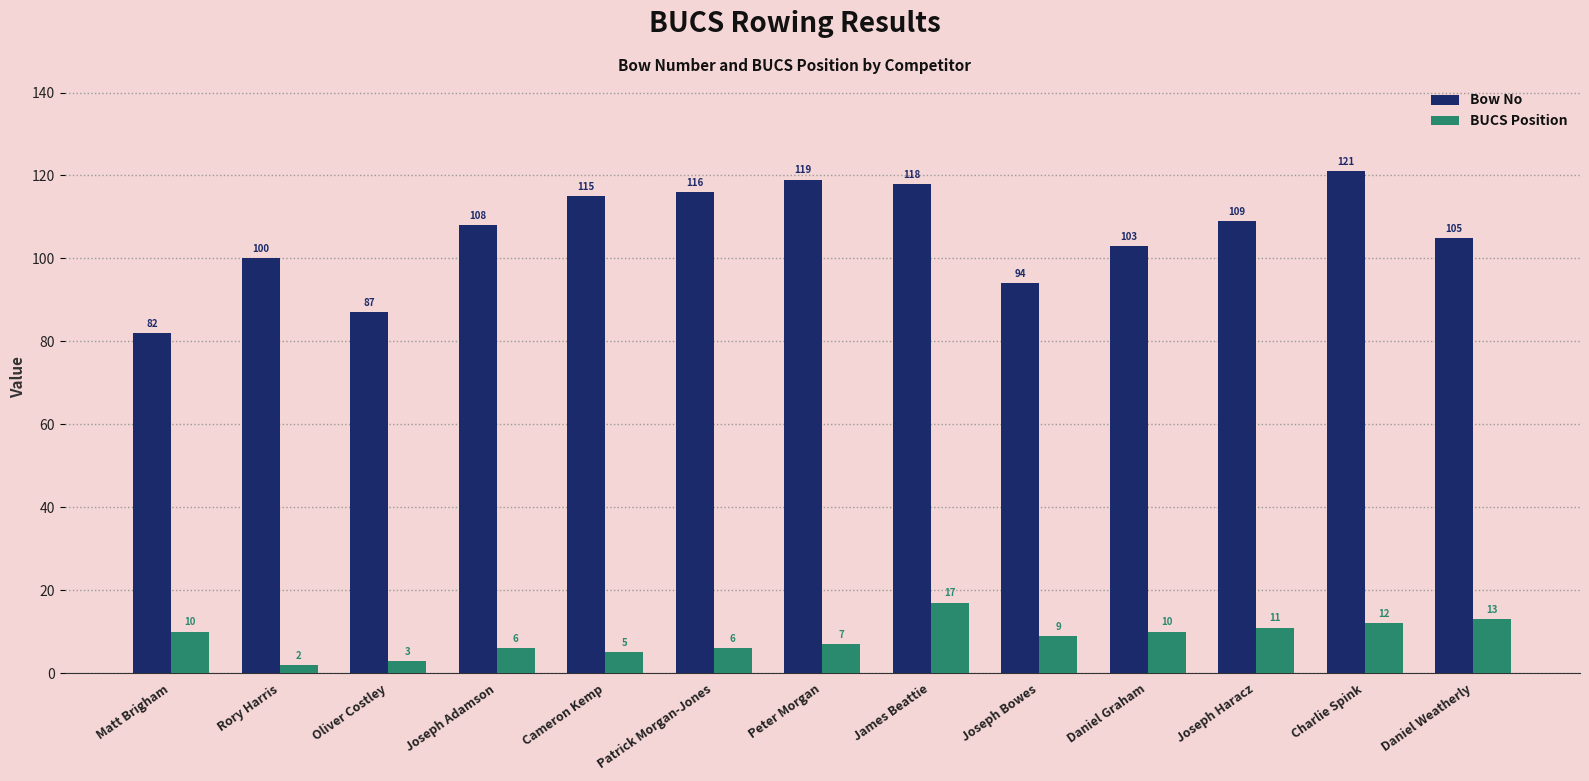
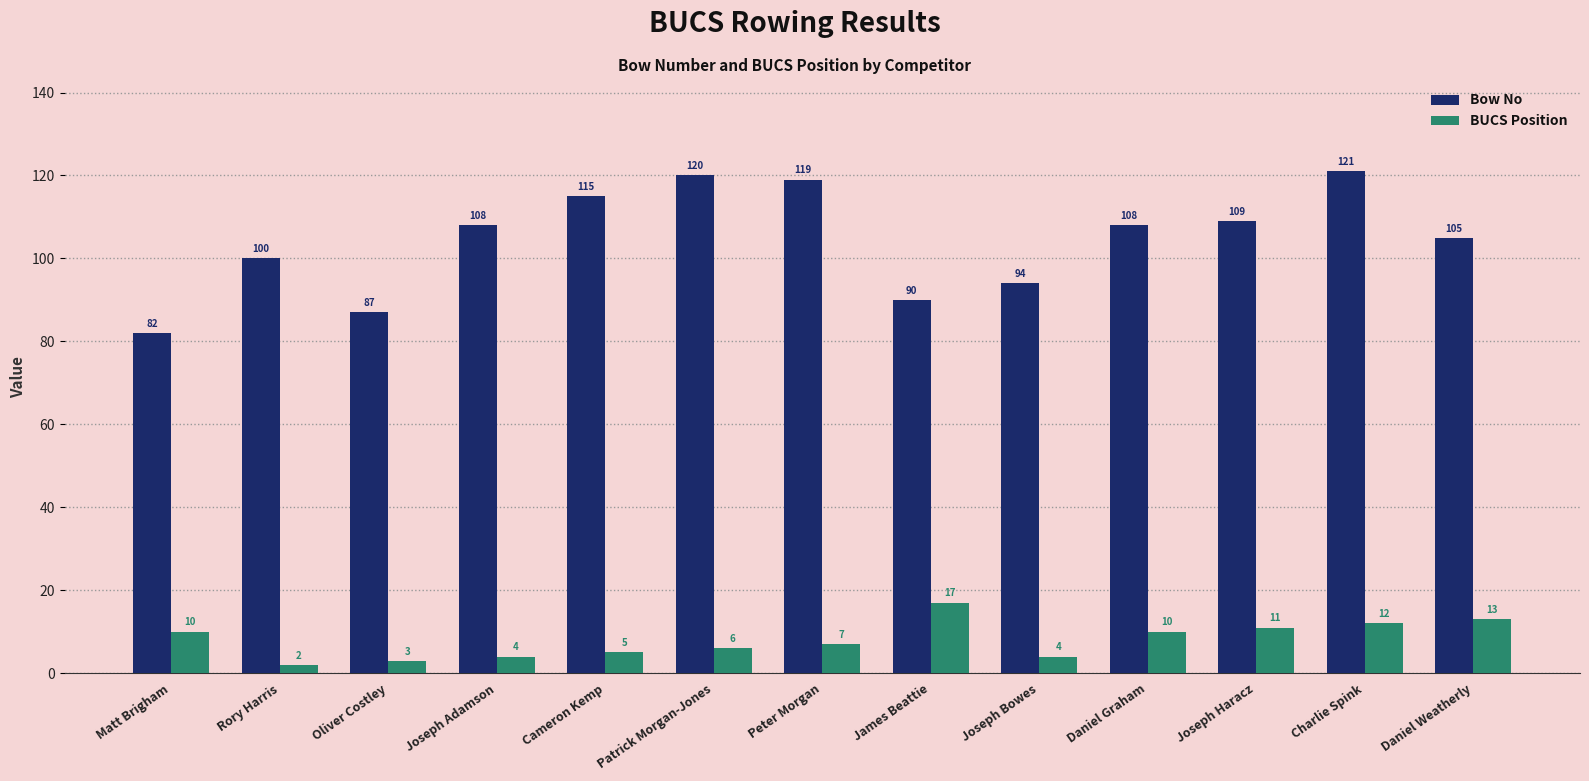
BUCS Position, Joseph Adamson: 6 -> 4
Bow No, Patrick Morgan-Jones: 116 -> 120
Bow No, James Beattie: 118 -> 90
BUCS Position, Joseph Bowes: 9 -> 4
Bow No, Daniel Graham: 103 -> 108
